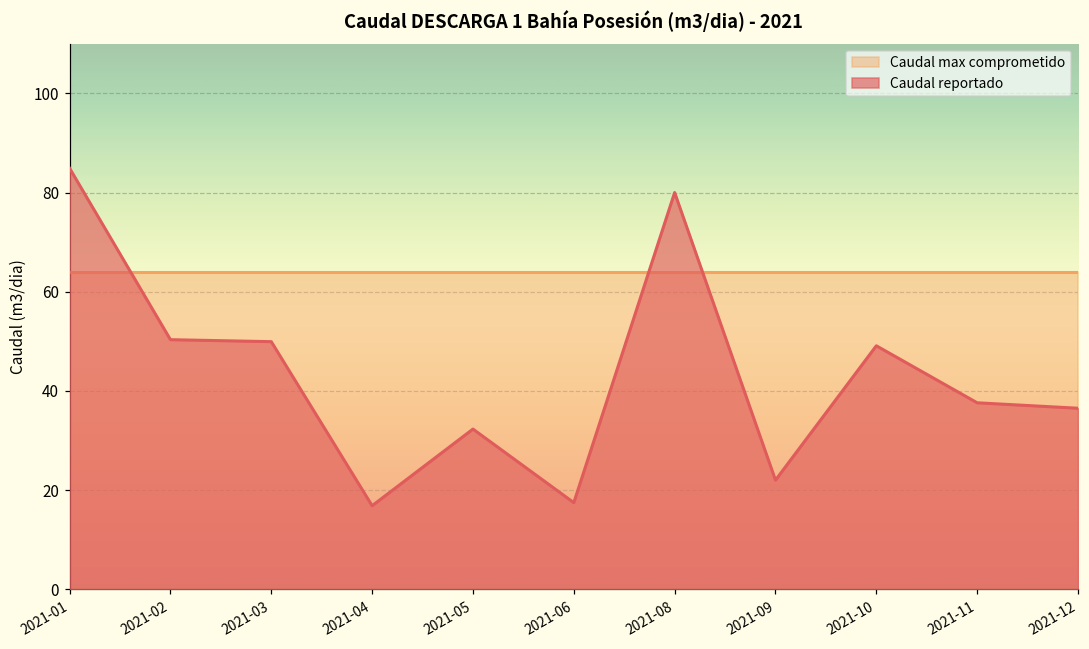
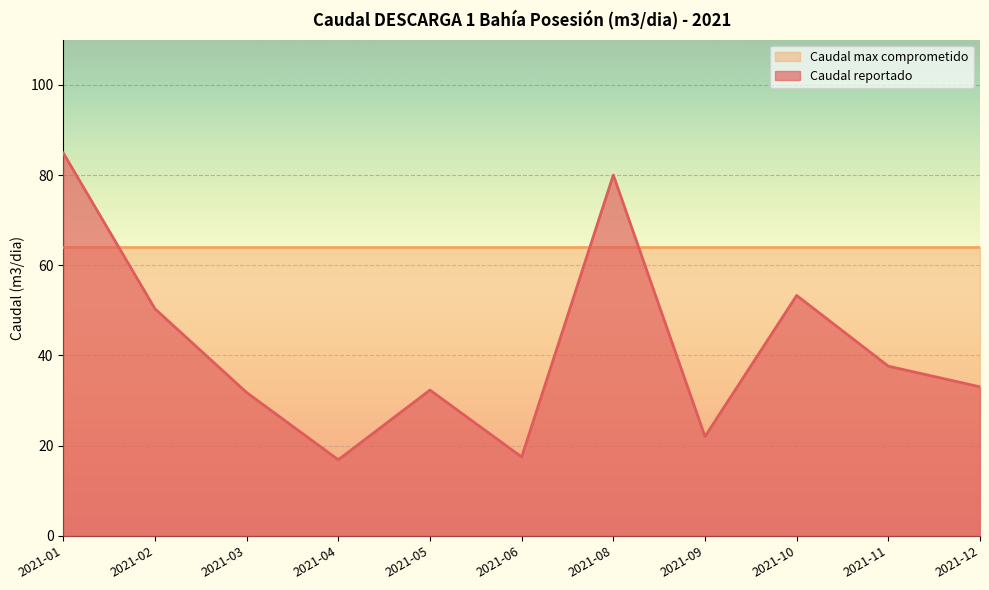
Caudal reportado, 2021-03: 50 -> 32
Caudal reportado, 2021-10: 49 -> 53
Caudal reportado, 2021-12: 37 -> 33
